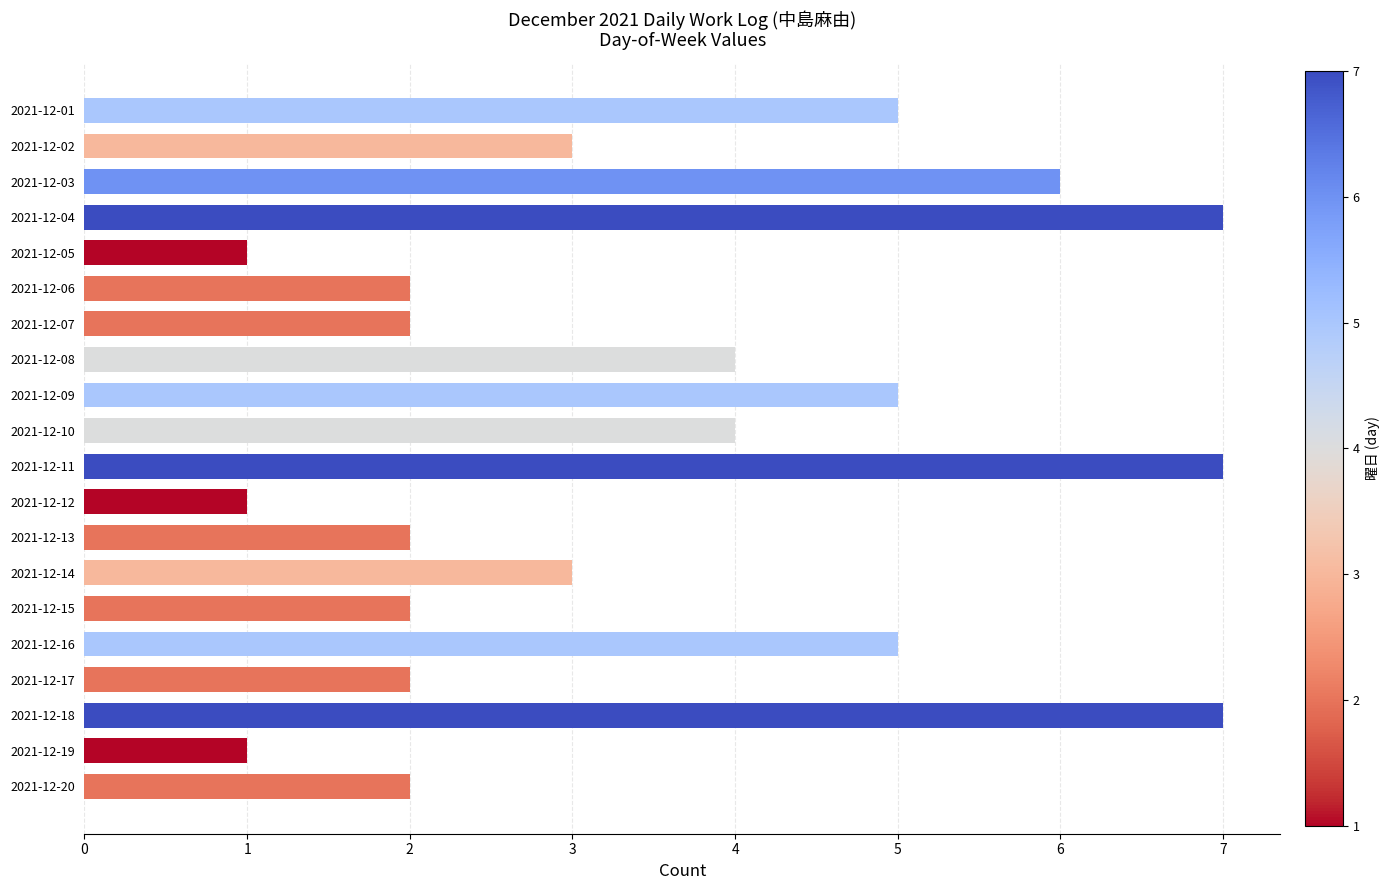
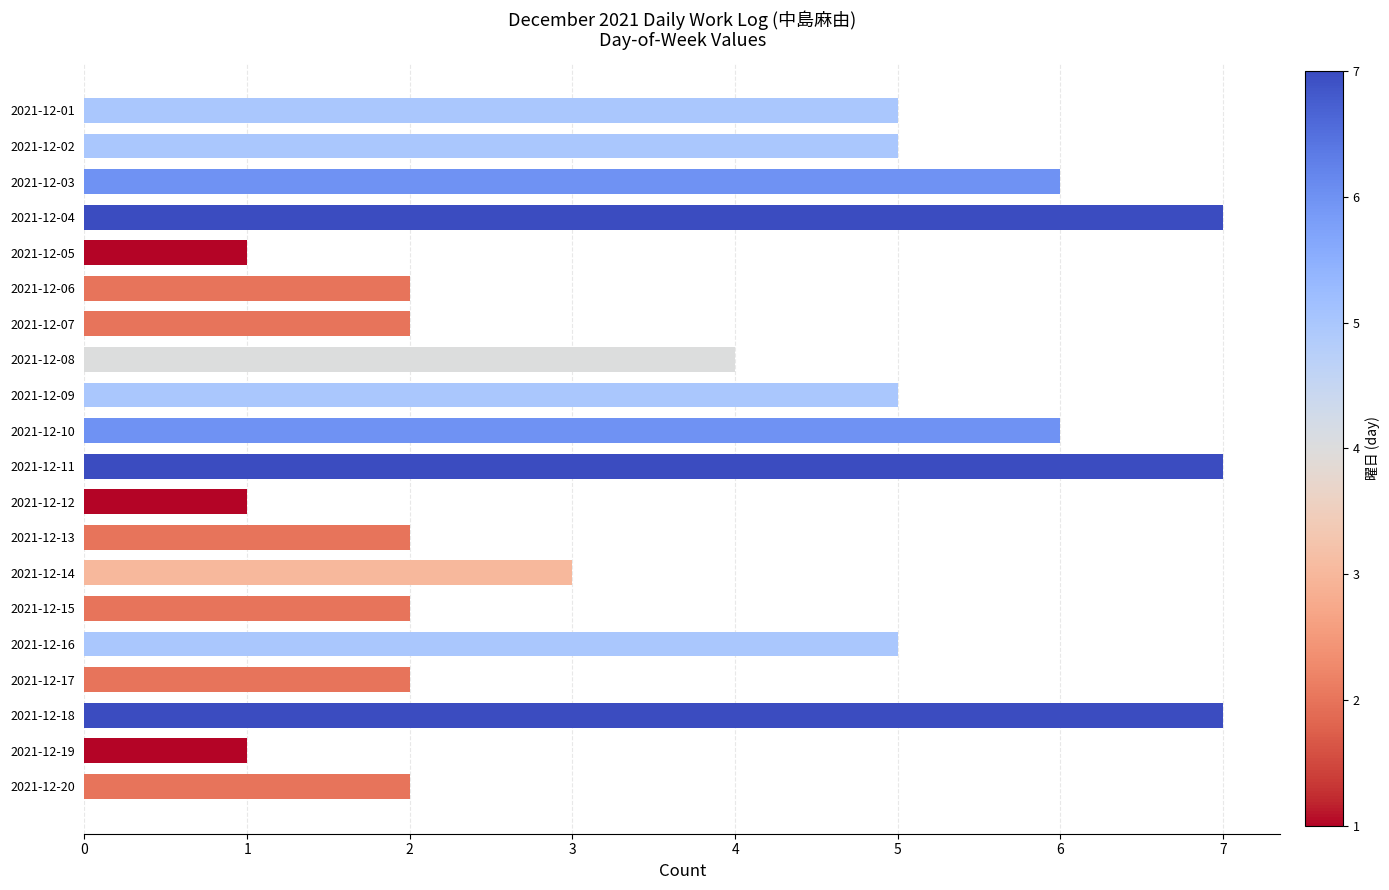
2021-12-02: 3 -> 5
2021-12-10: 4 -> 6
